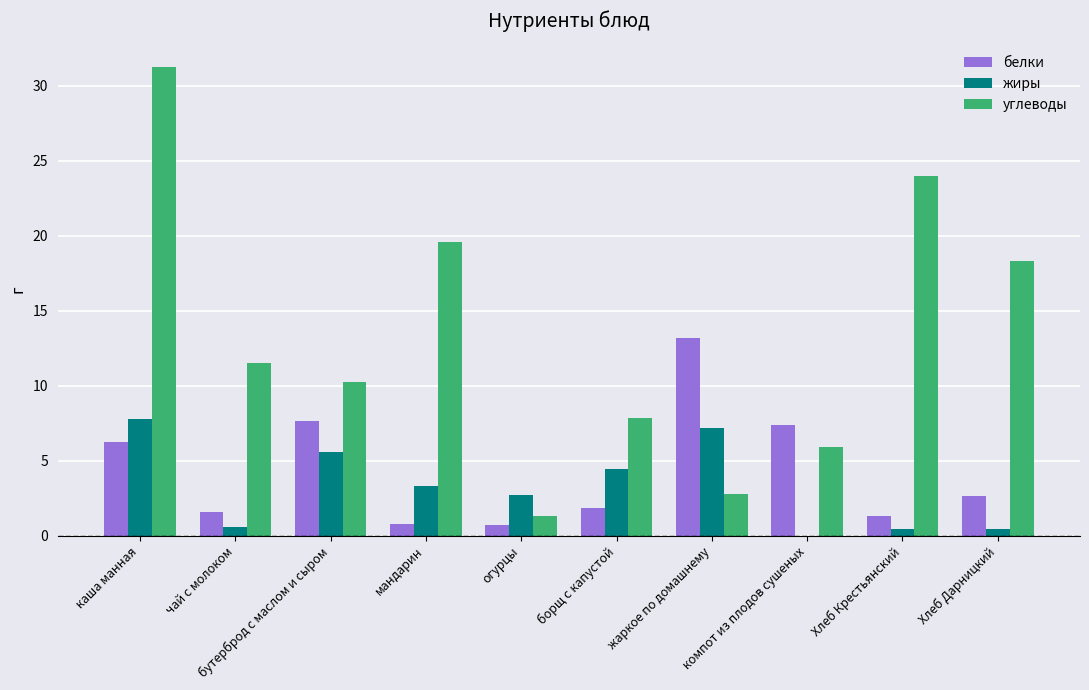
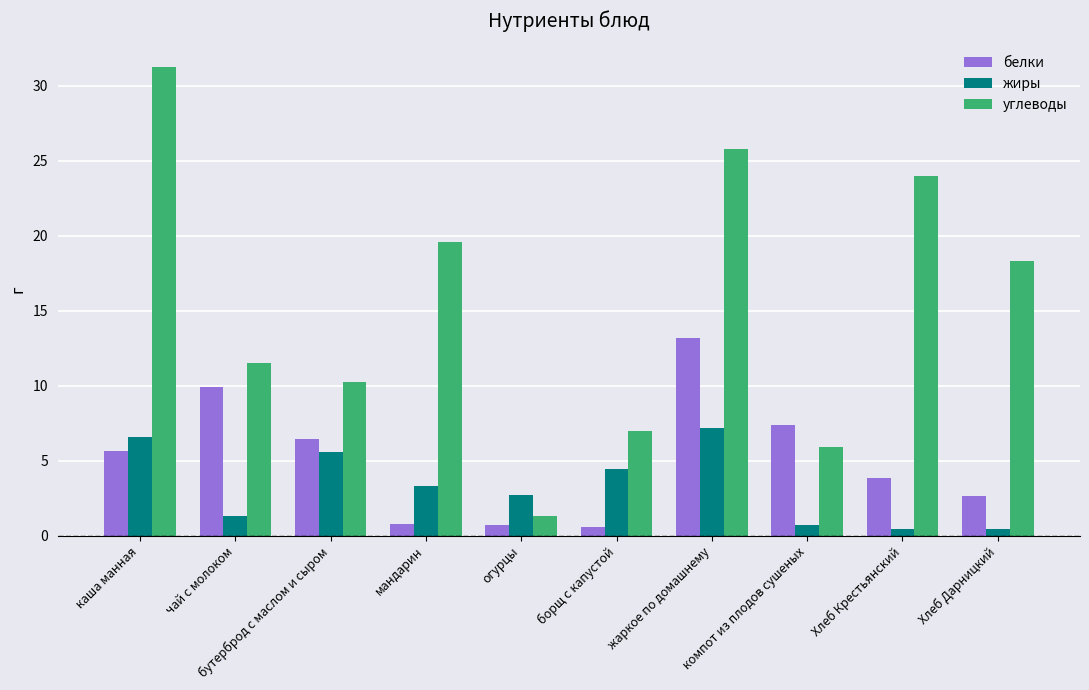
белки, каша манная: 6.2 -> 5.6
жиры, каша манная: 7.8 -> 6.6
белки, чай с молоком: 1.6 -> 9.9
жиры, чай с молоком: 0.6 -> 1.3
белки, бутерброд с маслом и сыром: 7.7 -> 6.4
белки, борщ с капустой: 1.9 -> 0.6
углеводы, борщ с капустой: 7.9 -> 7.0
углеводы, жаркое по домашнему: 2.8 -> 25.8
жиры, компот из плодов сушеных: 0.0 -> 0.7
белки, Хлеб Крестьянский: 1.3 -> 3.9
